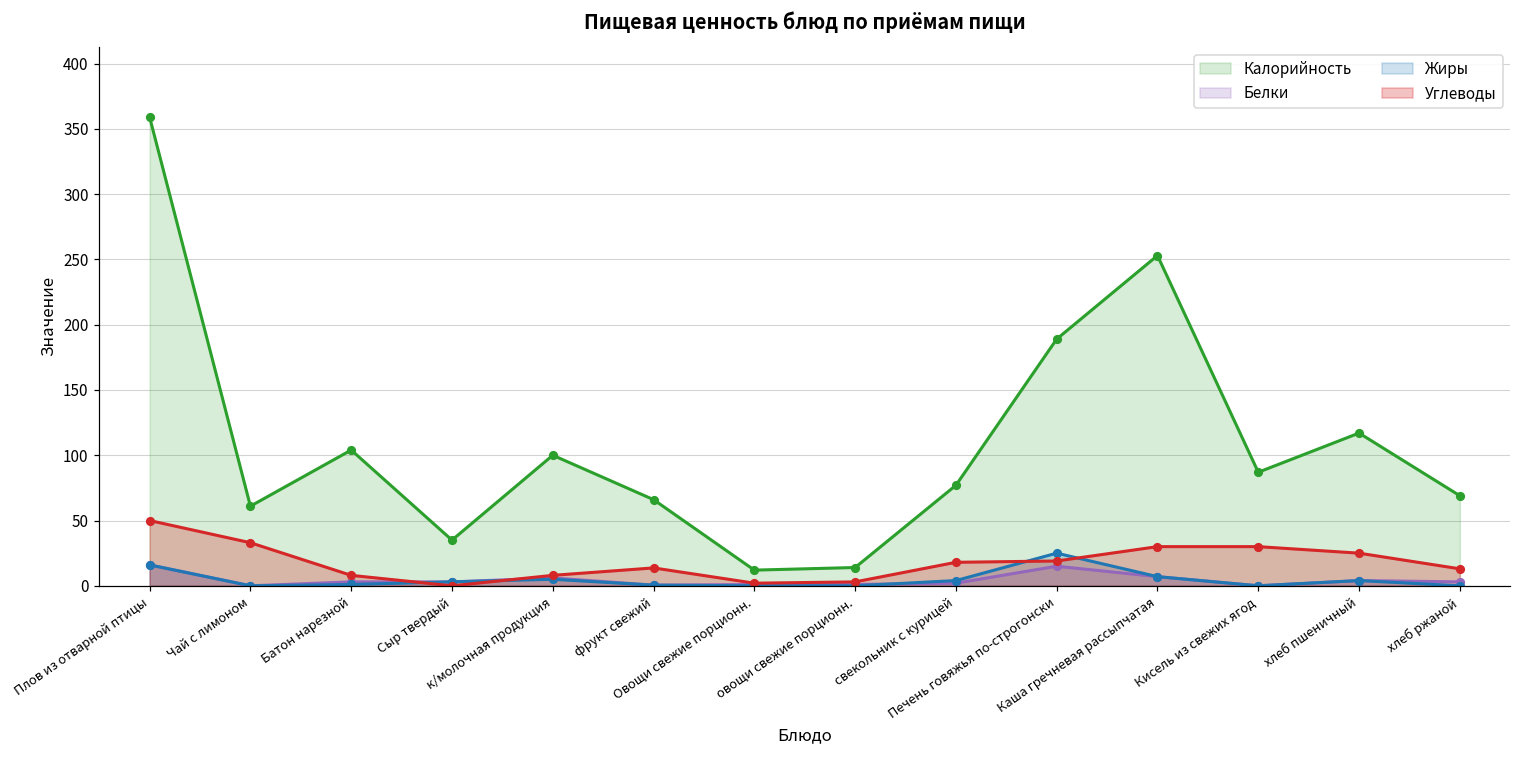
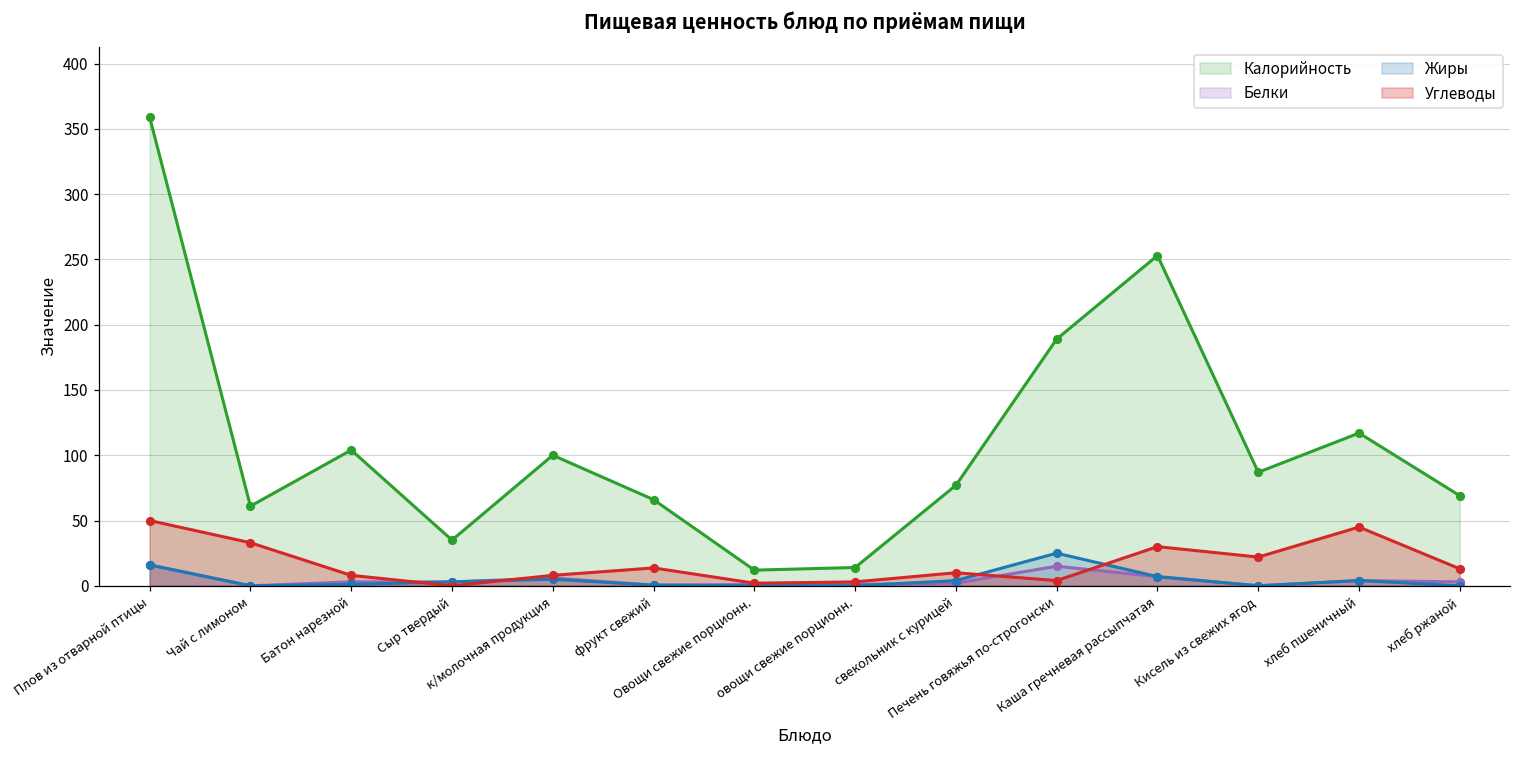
Углеводы, свекольник с курицей: 18 -> 10
Углеводы, Печень говяжья по-строгонски: 19 -> 4
Углеводы, Кисель из свежих ягод: 30 -> 22
Углеводы, хлеб пшеничный: 25 -> 45
